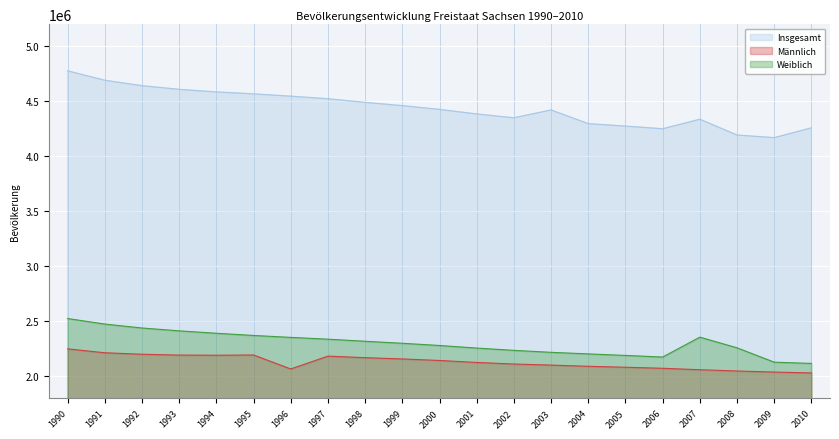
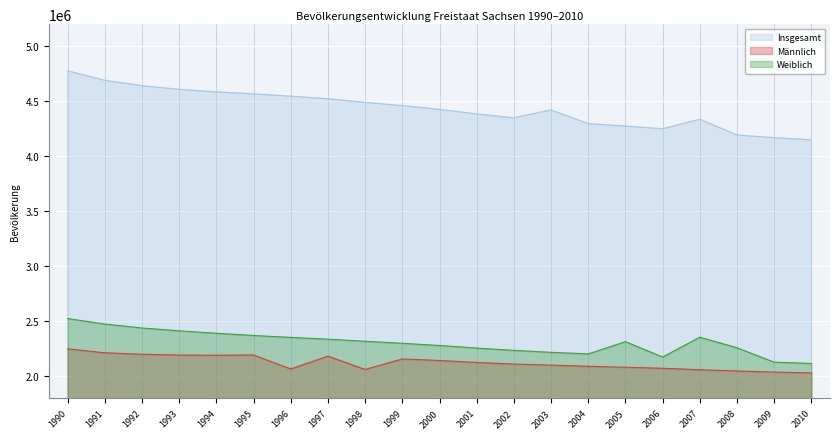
Männlich, 1998: 2170000 -> 2060000
Weiblich, 2005: 2190000 -> 2320000
Insgesamt, 2010: 4260000 -> 4150000
